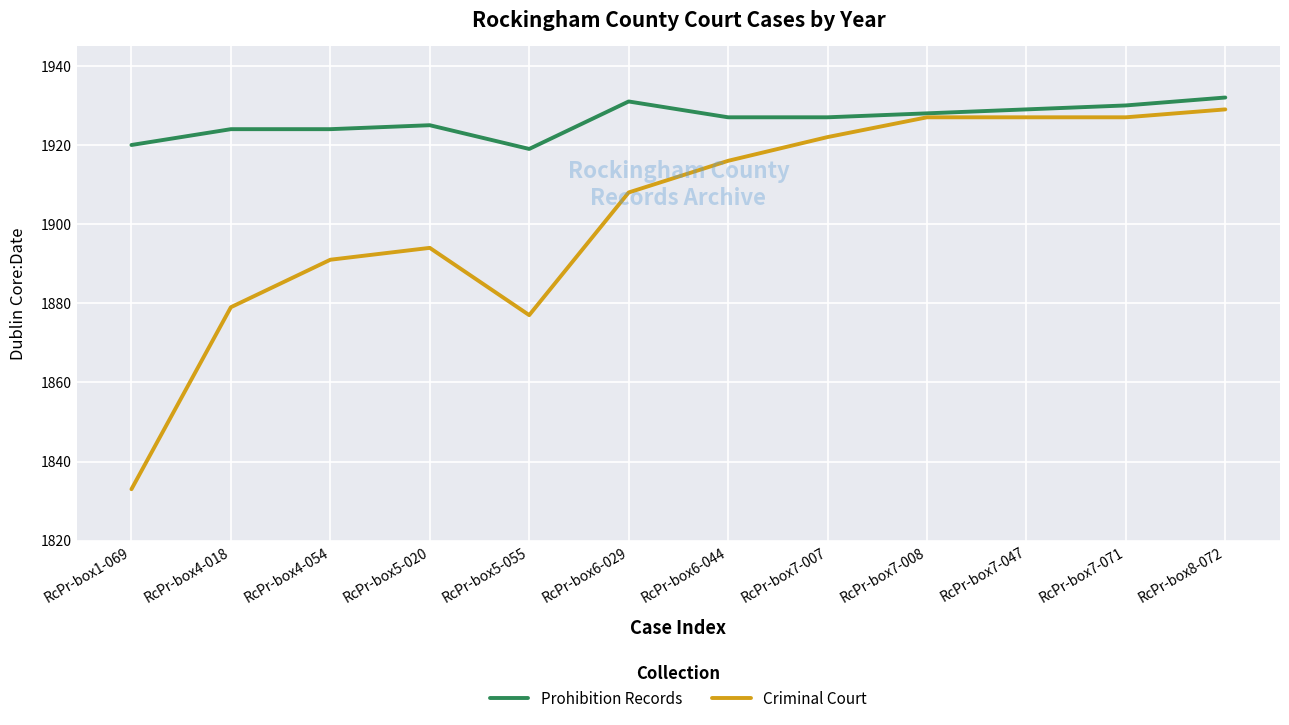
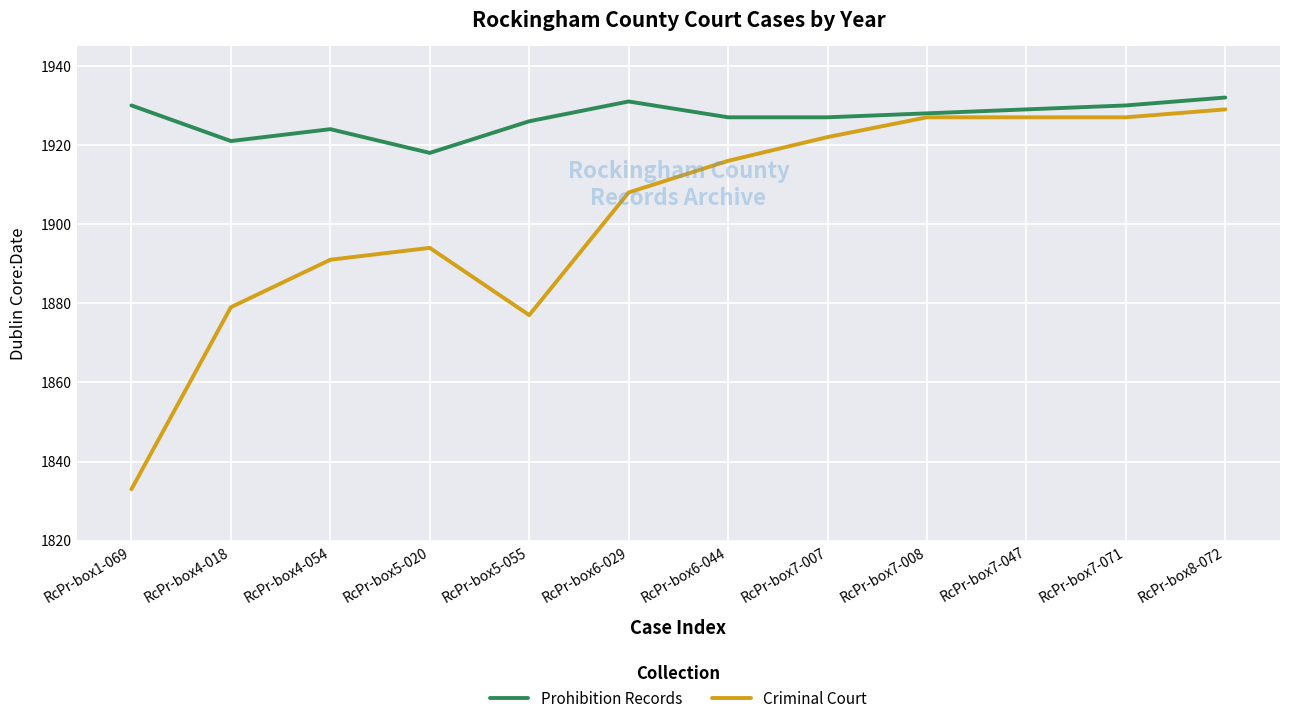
Prohibition Records, RcPr-box1-069: 1920 -> 1930
Prohibition Records, RcPr-box4-018: 1924 -> 1921
Prohibition Records, RcPr-box5-020: 1925 -> 1918
Prohibition Records, RcPr-box5-055: 1919 -> 1926
